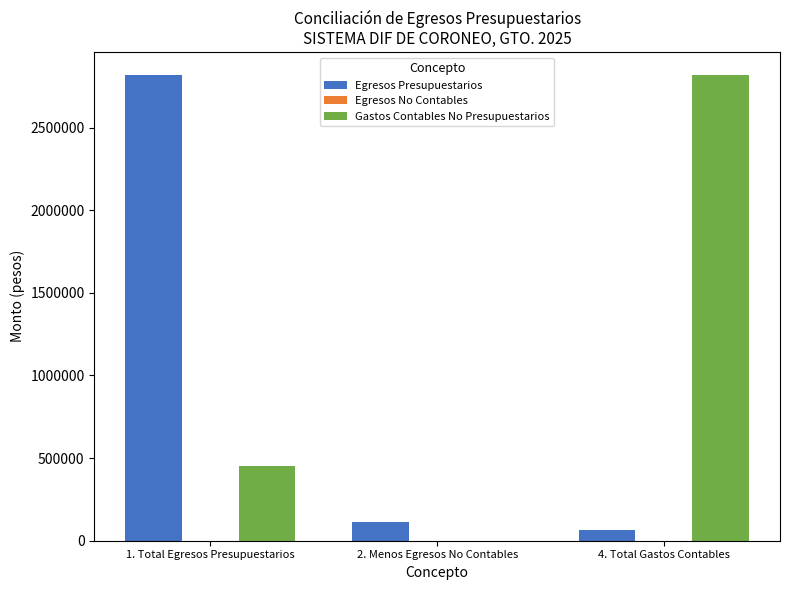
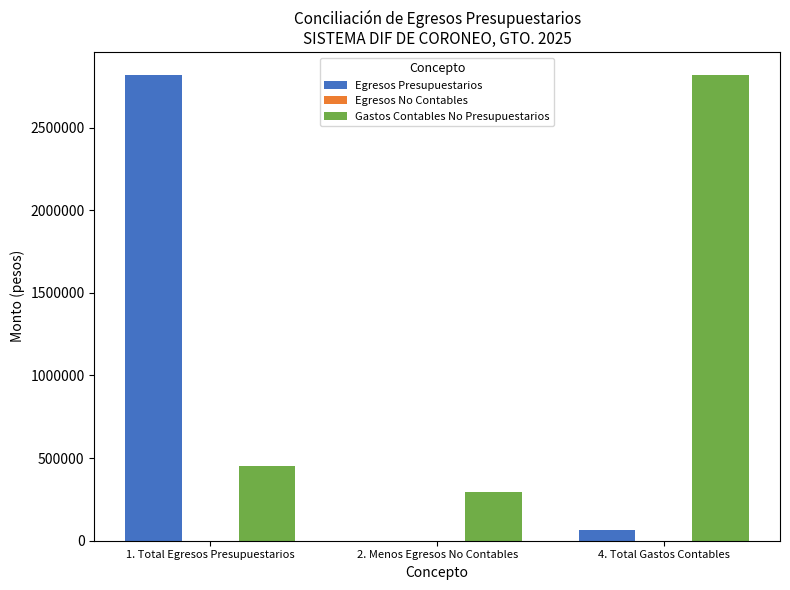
Egresos Presupuestarios, 2. Menos Egresos No Contables: 110000 -> 0
Gastos Contables No Presupuestarios, 2. Menos Egresos No Contables: 0 -> 290000
